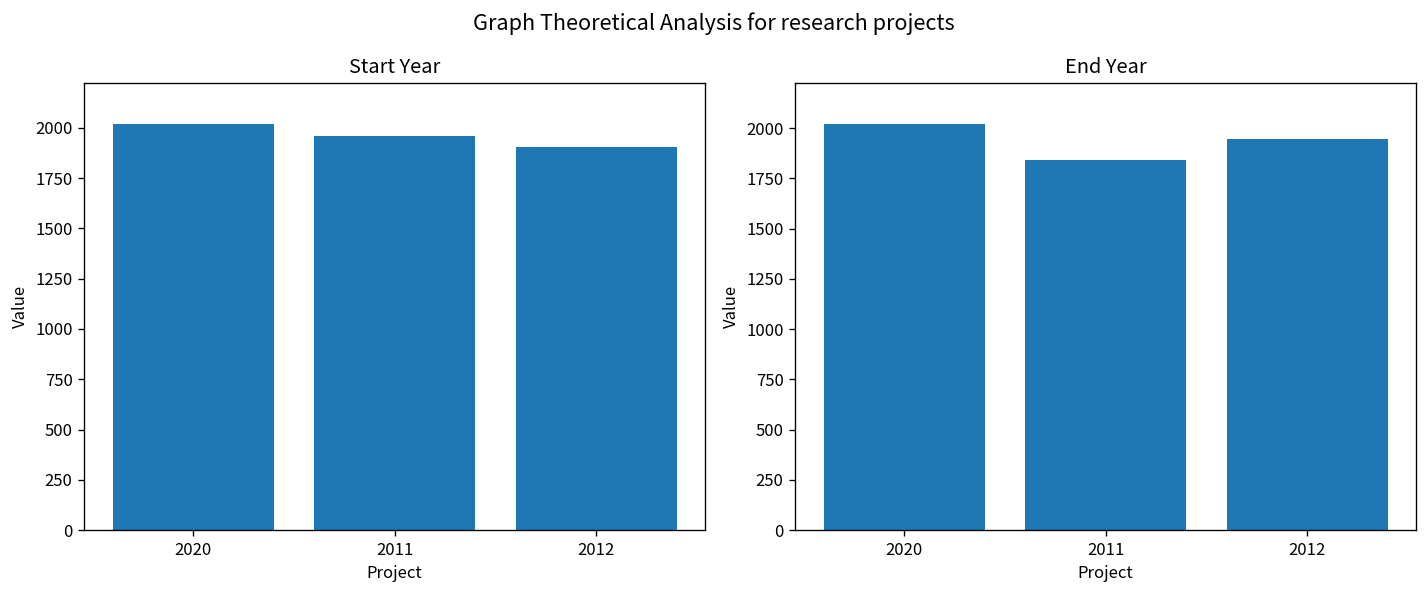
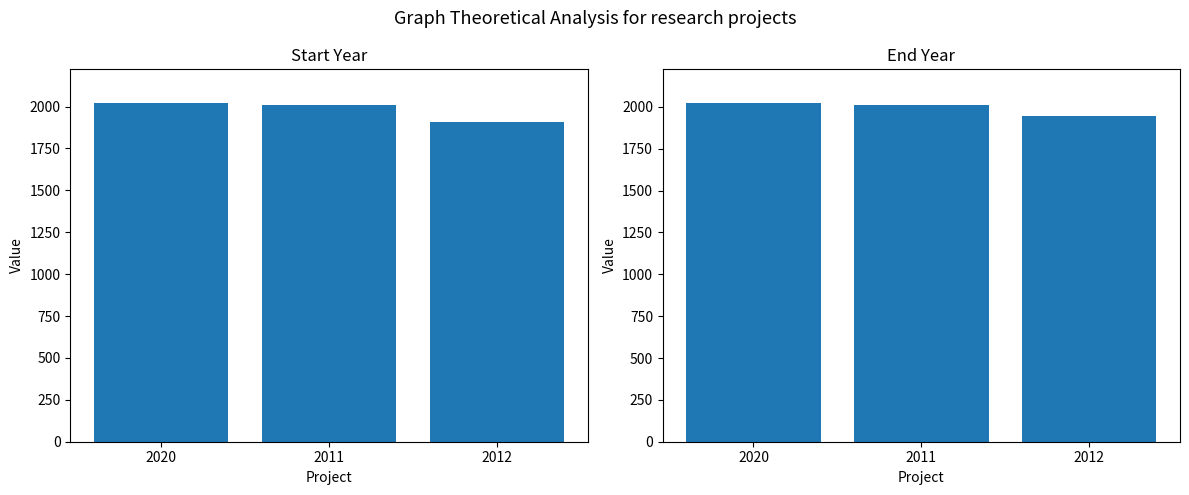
Start Year, 2011: 1960 -> 2010
End Year, 2011: 1840 -> 2010
